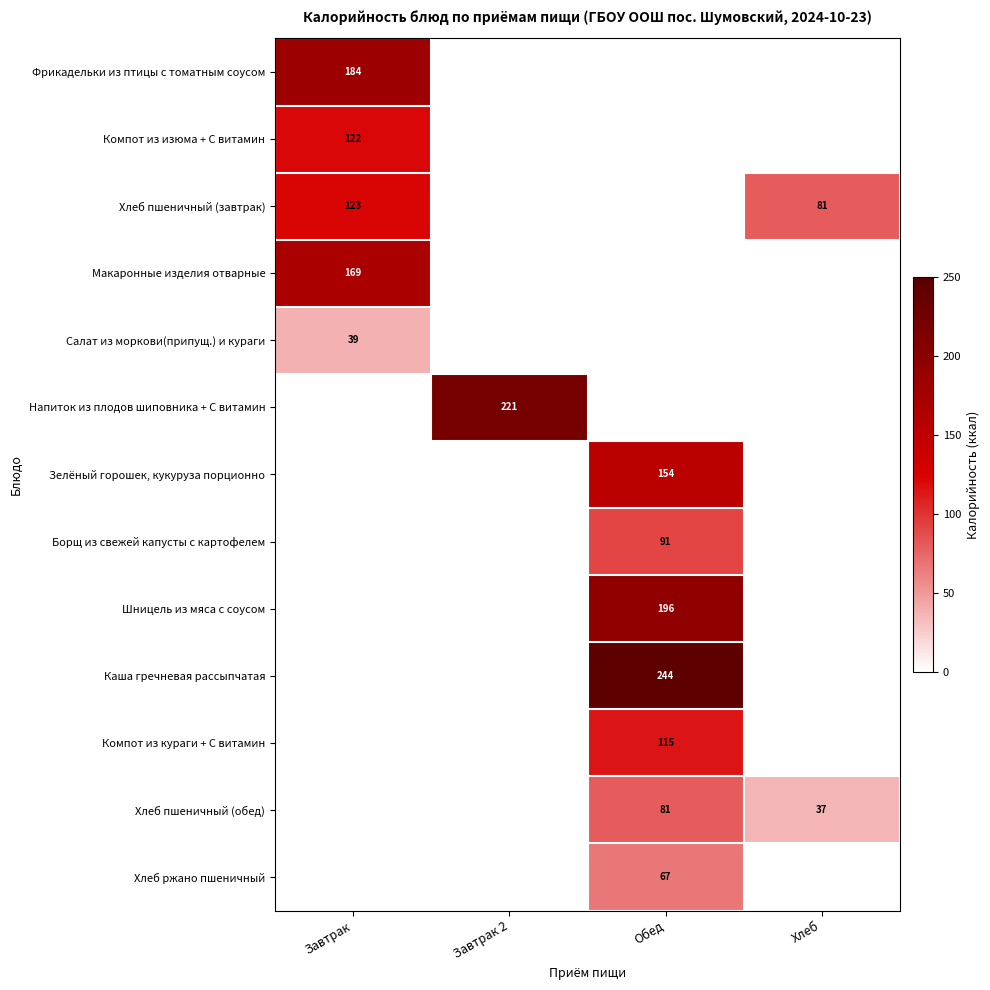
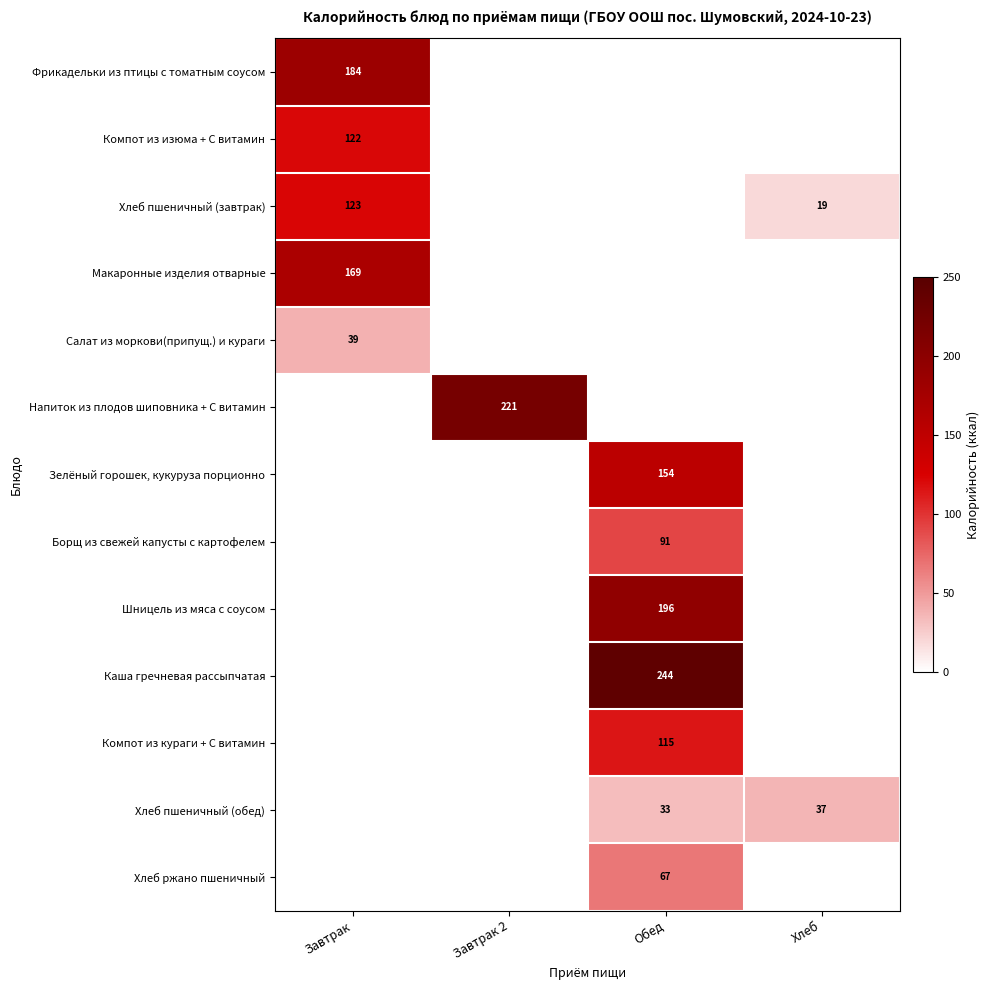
Хлеб пшеничный (завтрак), Хлеб: 81 -> 19
Хлеб пшеничный (обед), Обед: 81 -> 33
